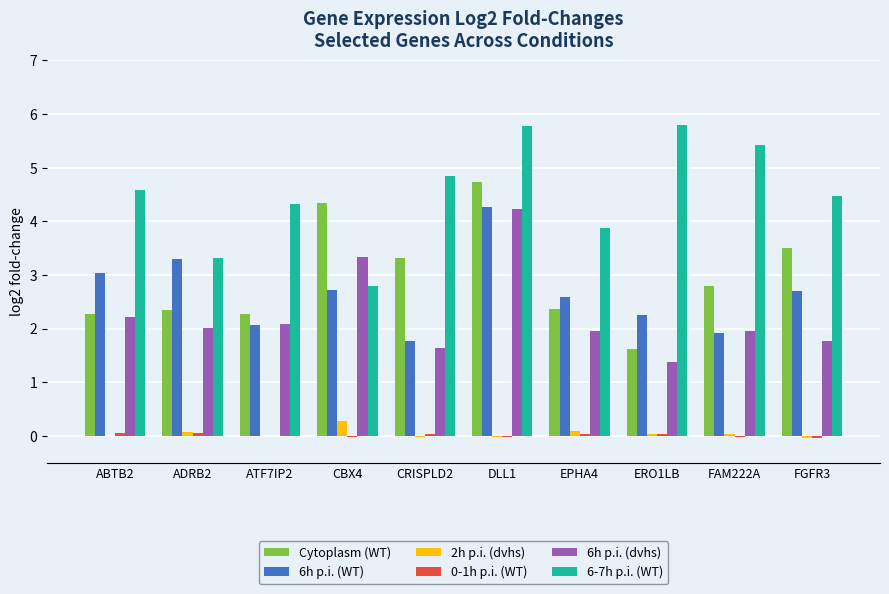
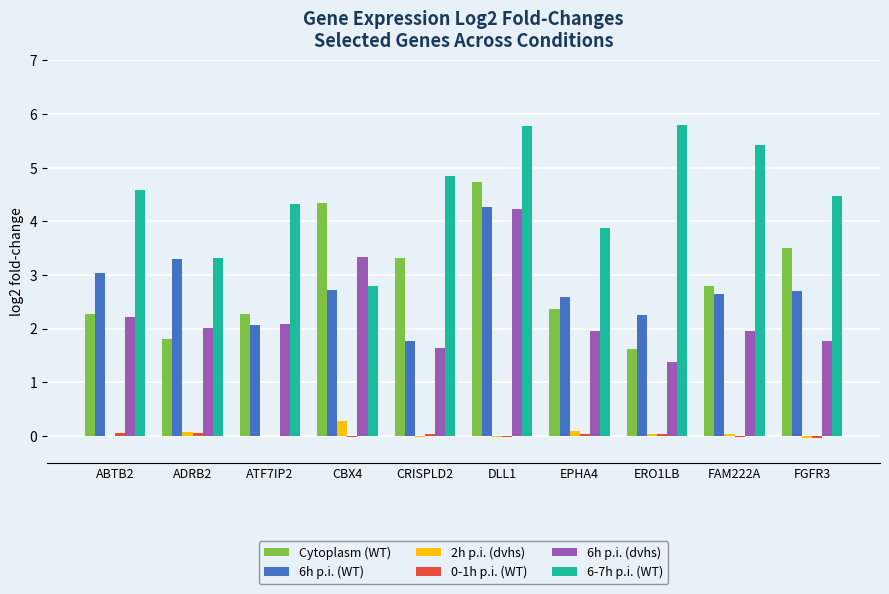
Cytoplasm (WT), ADRB2: 2.3 -> 1.8
6h p.i. (WT), FAM222A: 1.9 -> 2.7
